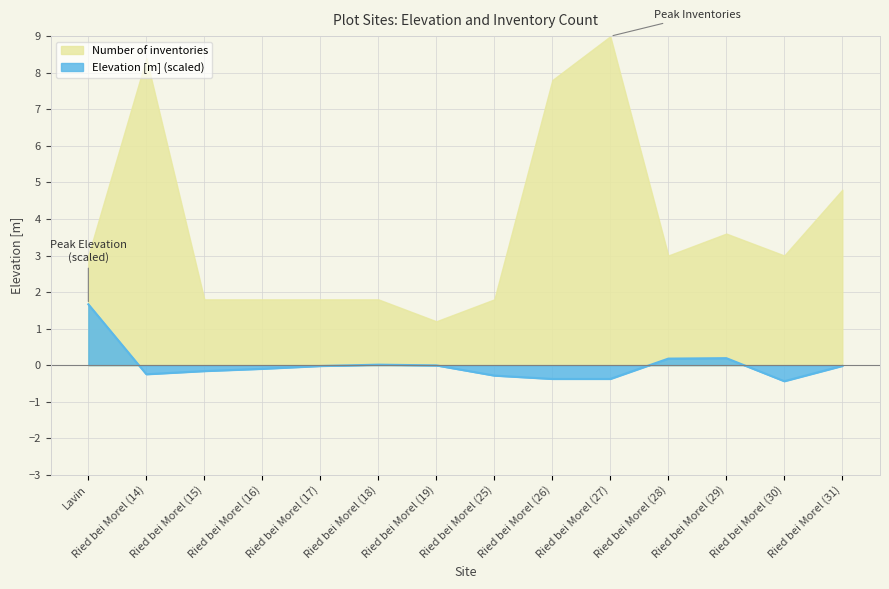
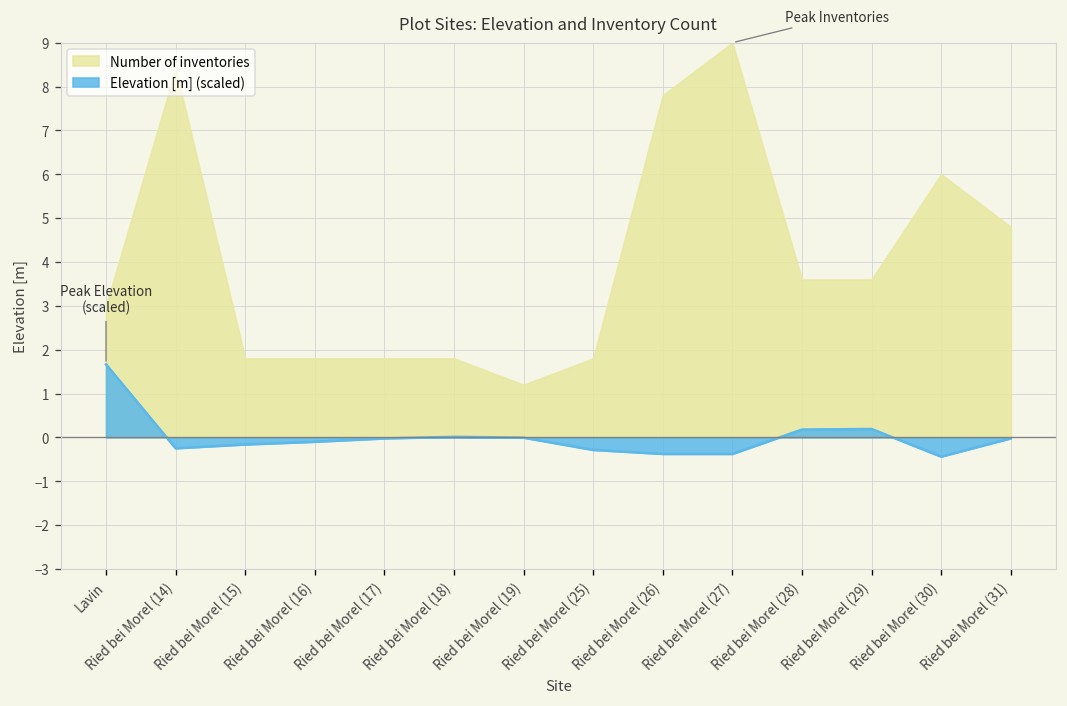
Number of inventories, Ried bei Morel (28): 3.0 -> 3.6
Number of inventories, Ried bei Morel (30): 3.0 -> 6.0
